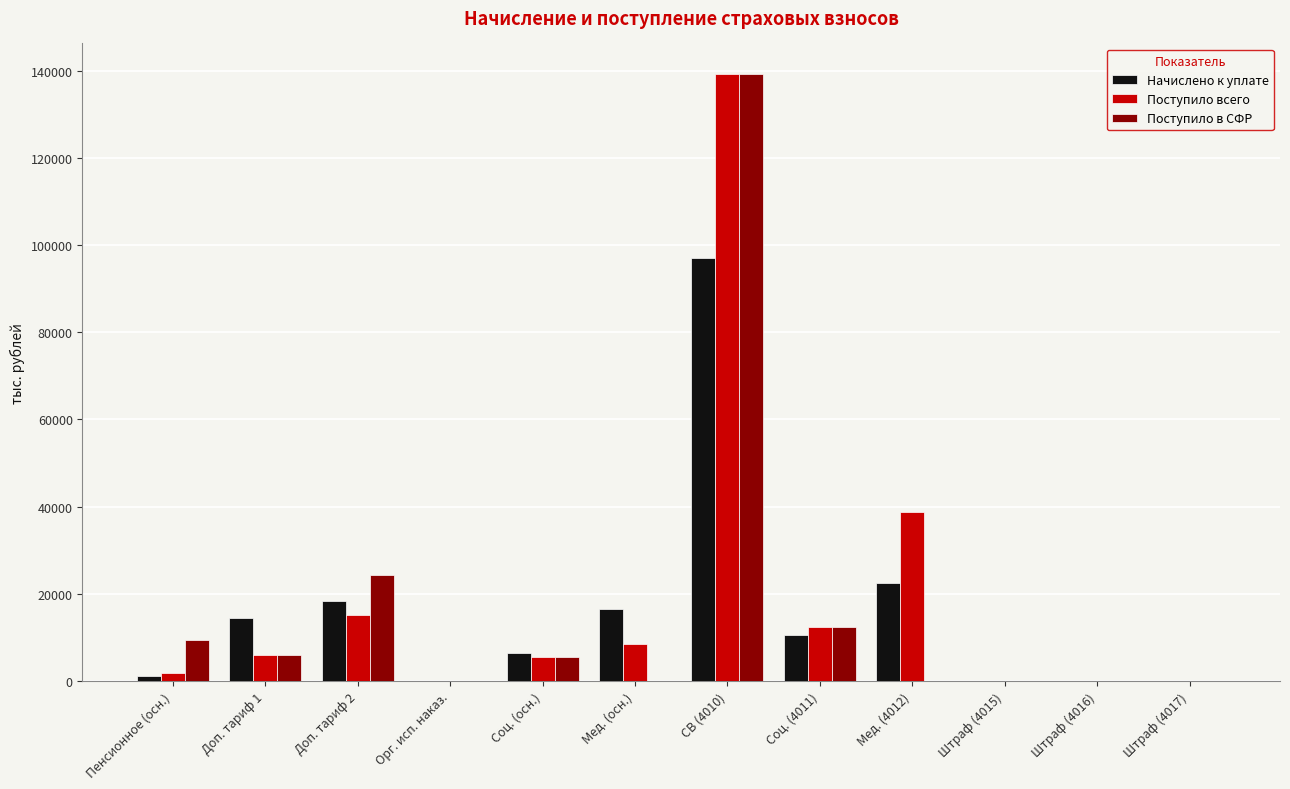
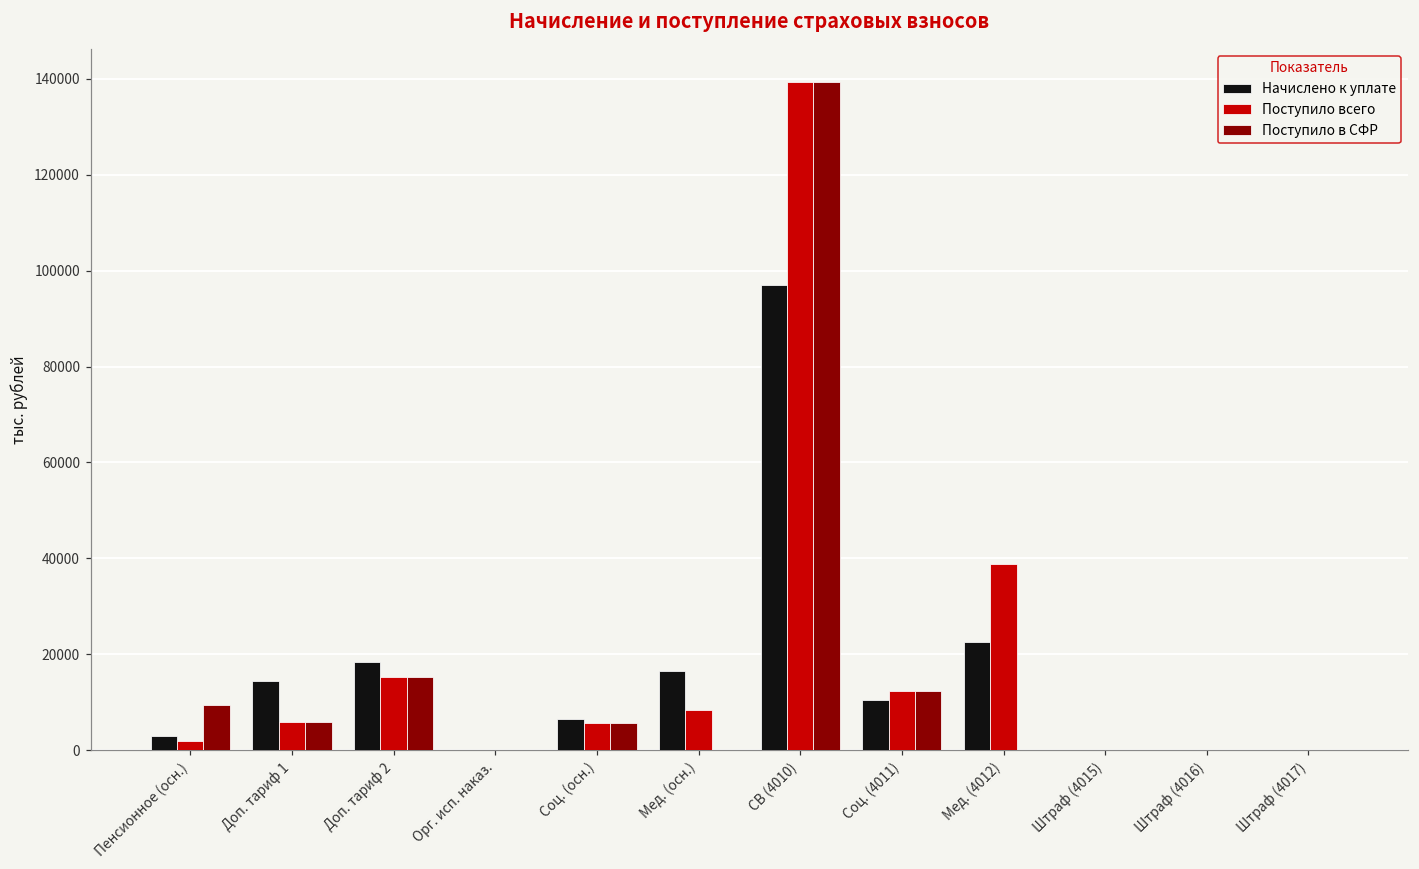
Начислено к уплате, Пенсионное (осн.): 1000 -> 3000
Поступило в СФР, Доп. тариф 2: 24000 -> 15000
